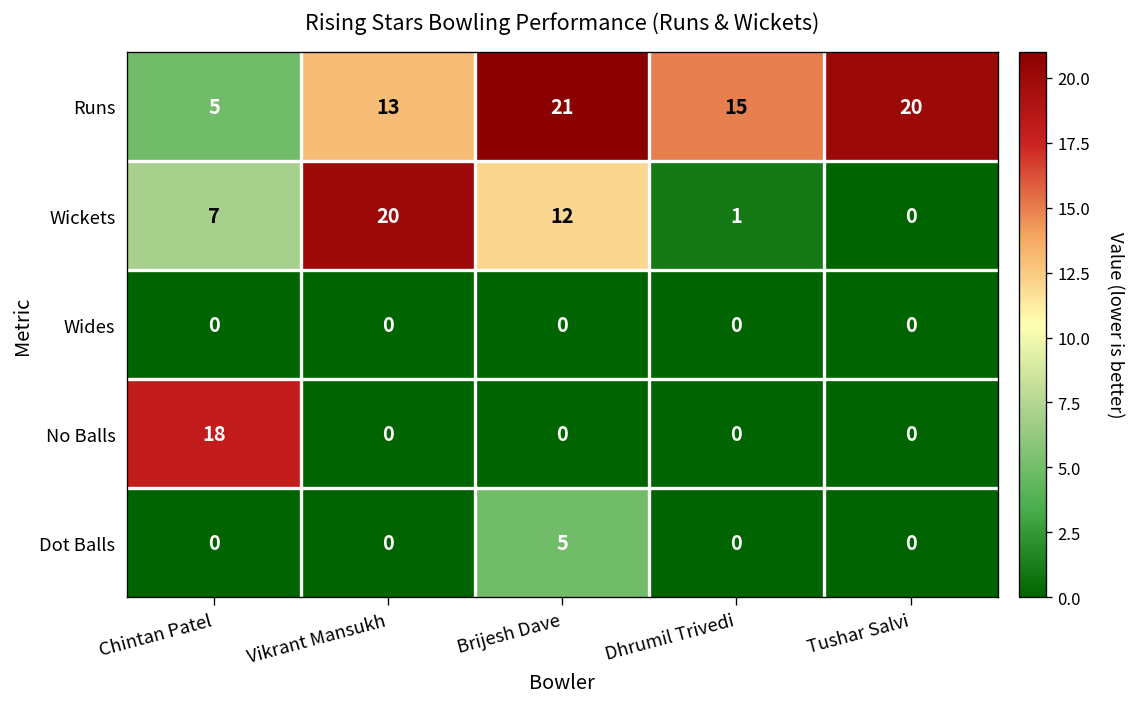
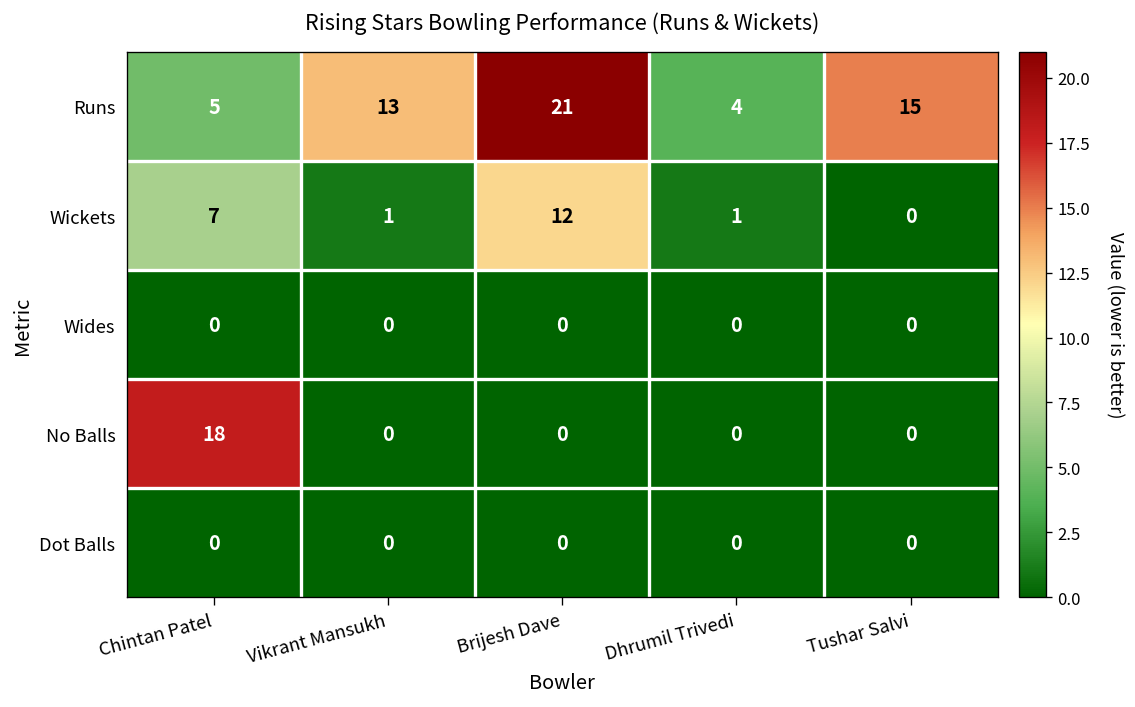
Runs, Dhrumil Trivedi: 15 -> 4
Runs, Tushar Salvi: 20 -> 15
Wickets, Vikrant Mansukh: 20 -> 1
Dot Balls, Brijesh Dave: 5 -> 0
